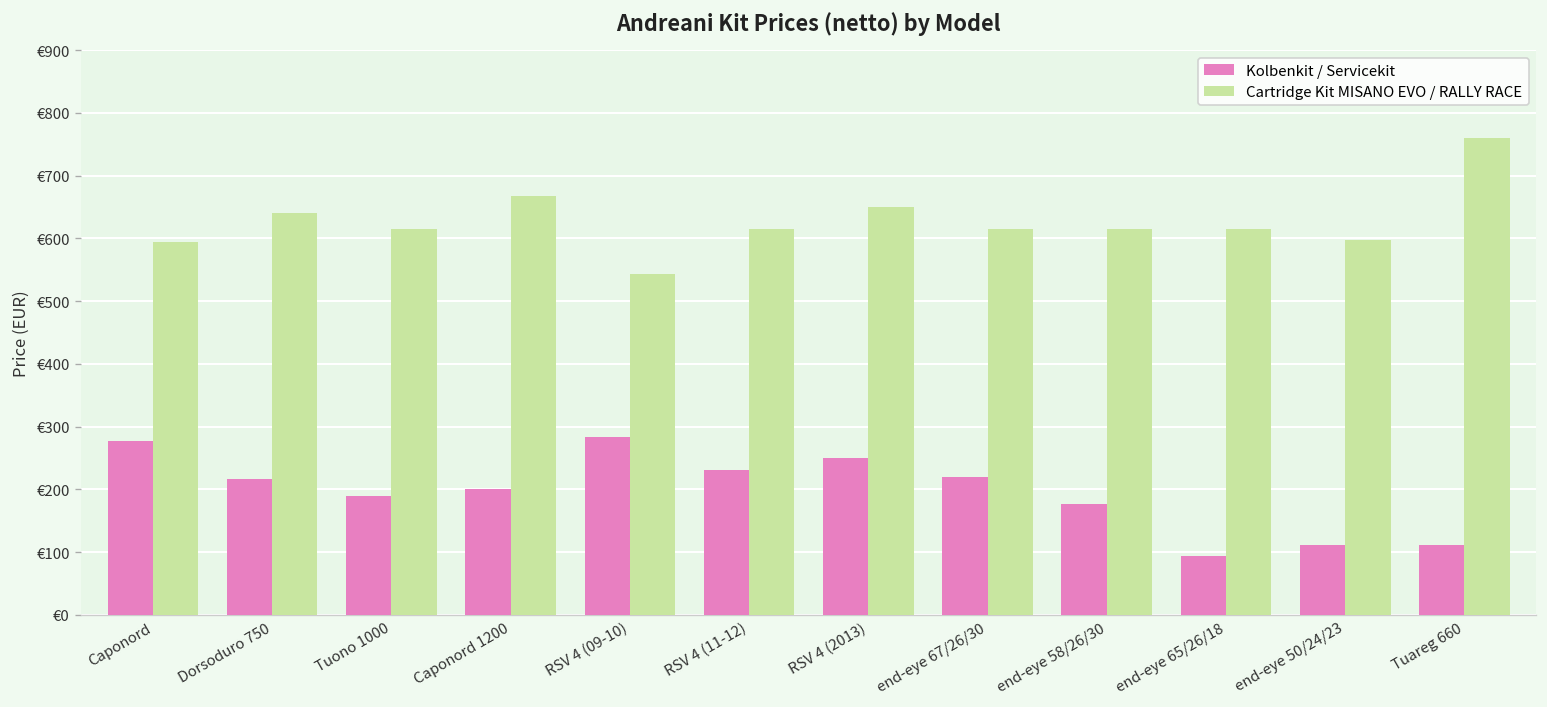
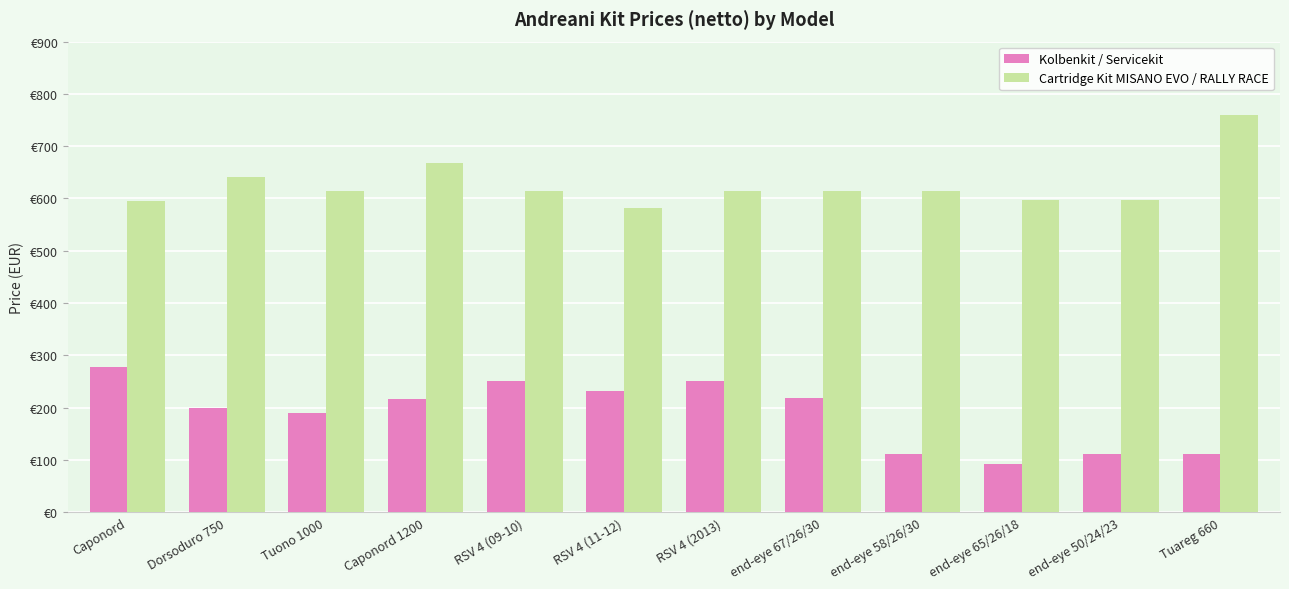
Kolbenkit / Servicekit, Dorsoduro 750: €220 -> €200
Kolbenkit / Servicekit, Caponord 1200: €200 -> €220
Kolbenkit / Servicekit, RSV 4 (09-10): €280 -> €250
Cartridge Kit MISANO EVO / RALLY RACE, RSV 4 (09-10): €540 -> €620
Cartridge Kit MISANO EVO / RALLY RACE, RSV 4 (11-12): €620 -> €580
Cartridge Kit MISANO EVO / RALLY RACE, RSV 4 (2013): €650 -> €620
Kolbenkit / Servicekit, end-eye 58/26/30: €180 -> €110
Cartridge Kit MISANO EVO / RALLY RACE, end-eye 65/26/18: €620 -> €600
